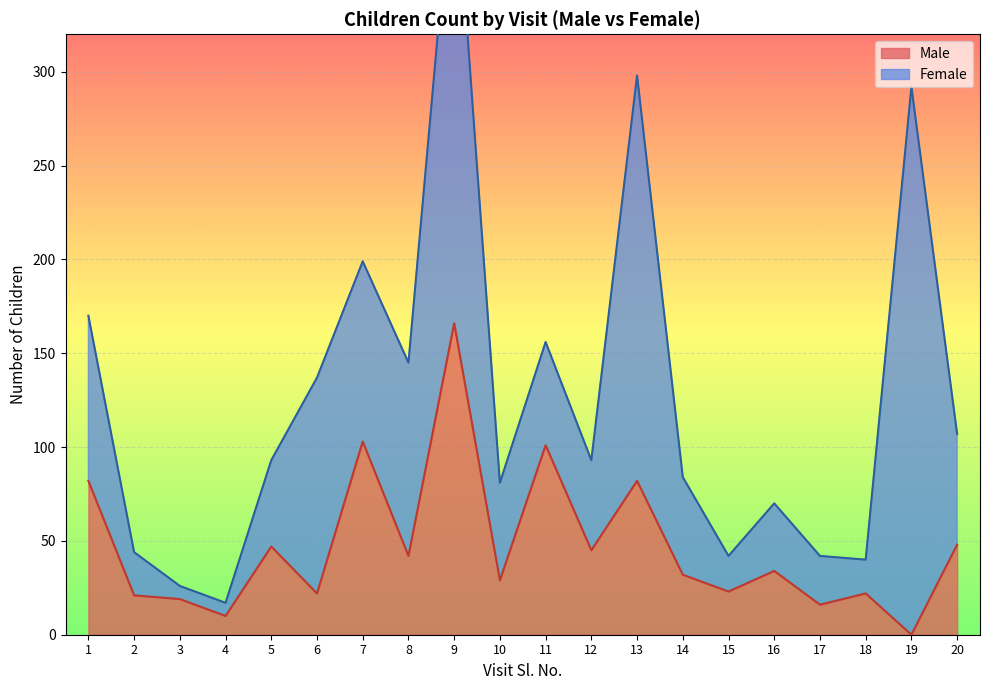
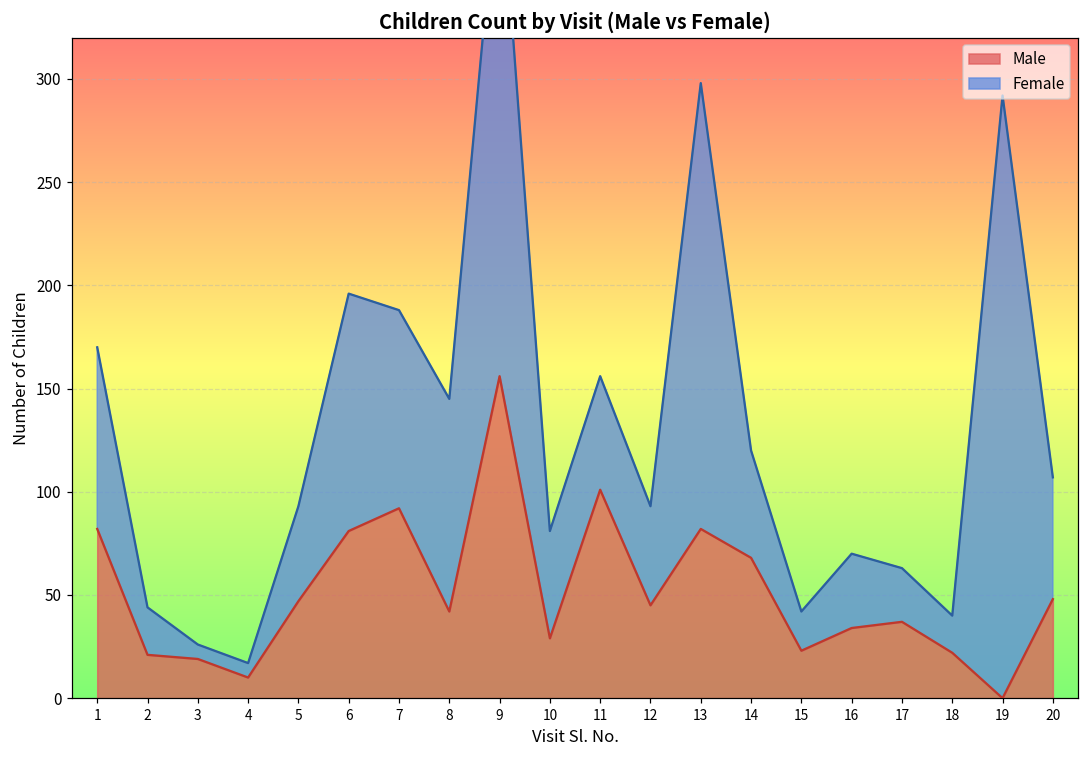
Male, 6: 22 -> 81
Male, 7: 103 -> 92
Male, 9: 166 -> 156
Male, 14: 32 -> 68
Male, 17: 16 -> 37
